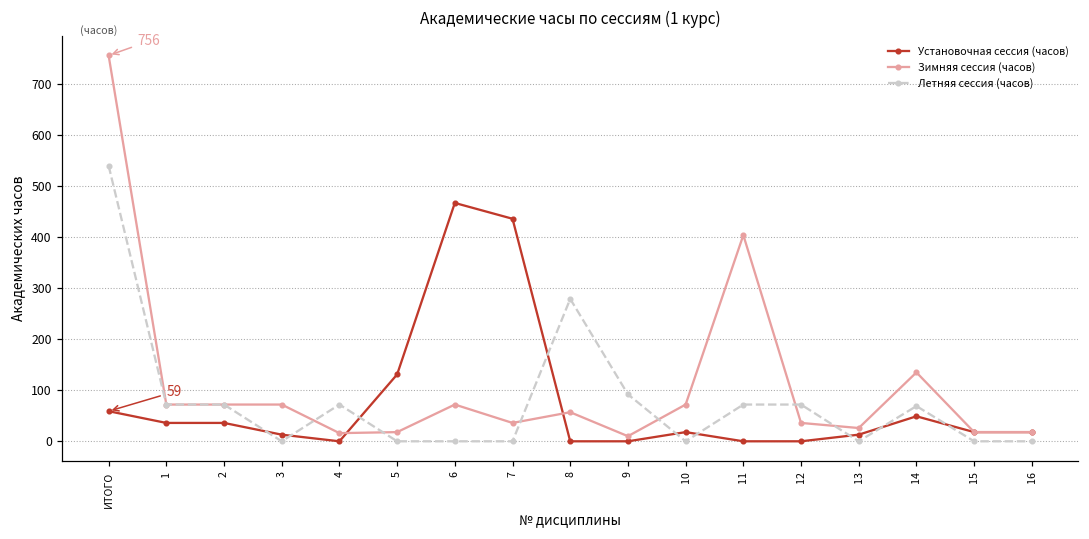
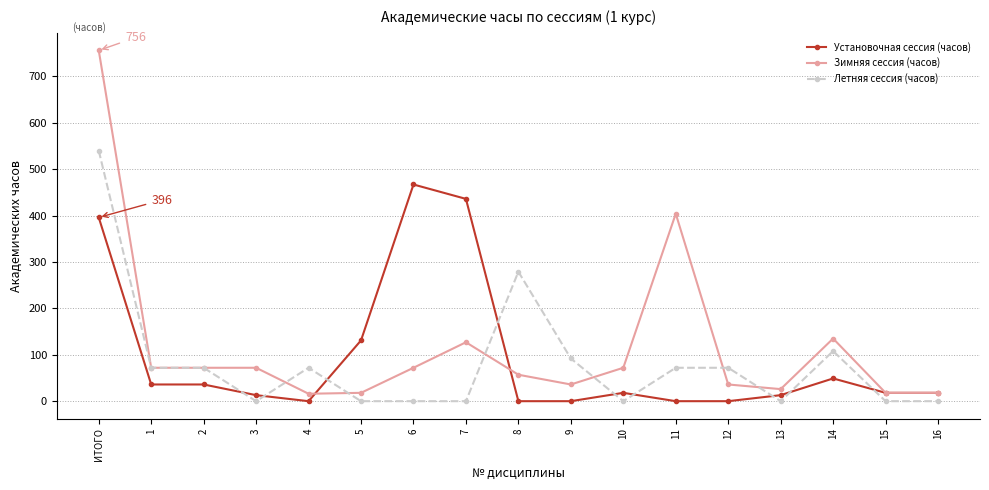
Установочная сессия (часов), ИТОГО: 59 -> 396
Зимняя сессия (часов), 7: 40 -> 130
Зимняя сессия (часов), 9: 10 -> 40
Летняя сессия (часов), 14: 70 -> 110
